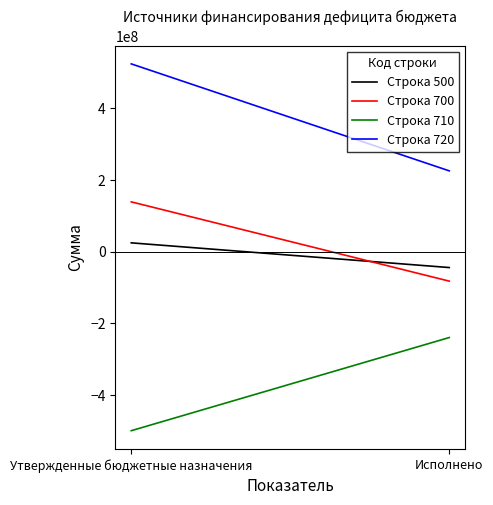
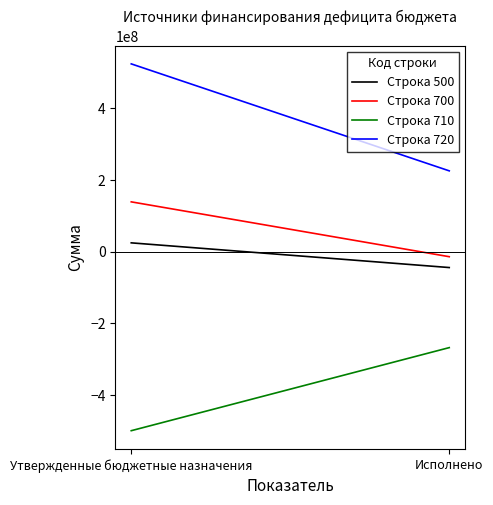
Строка 700, Исполнено: -80000000 -> -10000000
Строка 710, Исполнено: -240000000 -> -270000000
